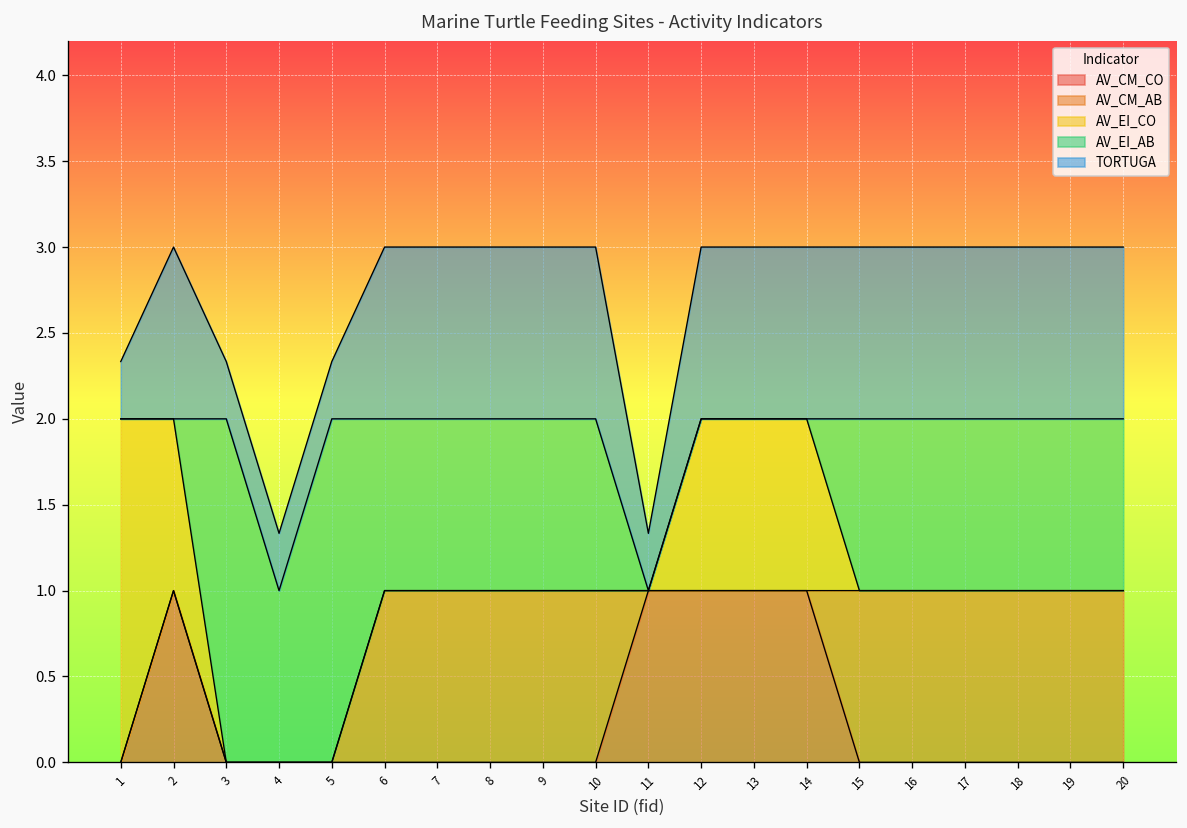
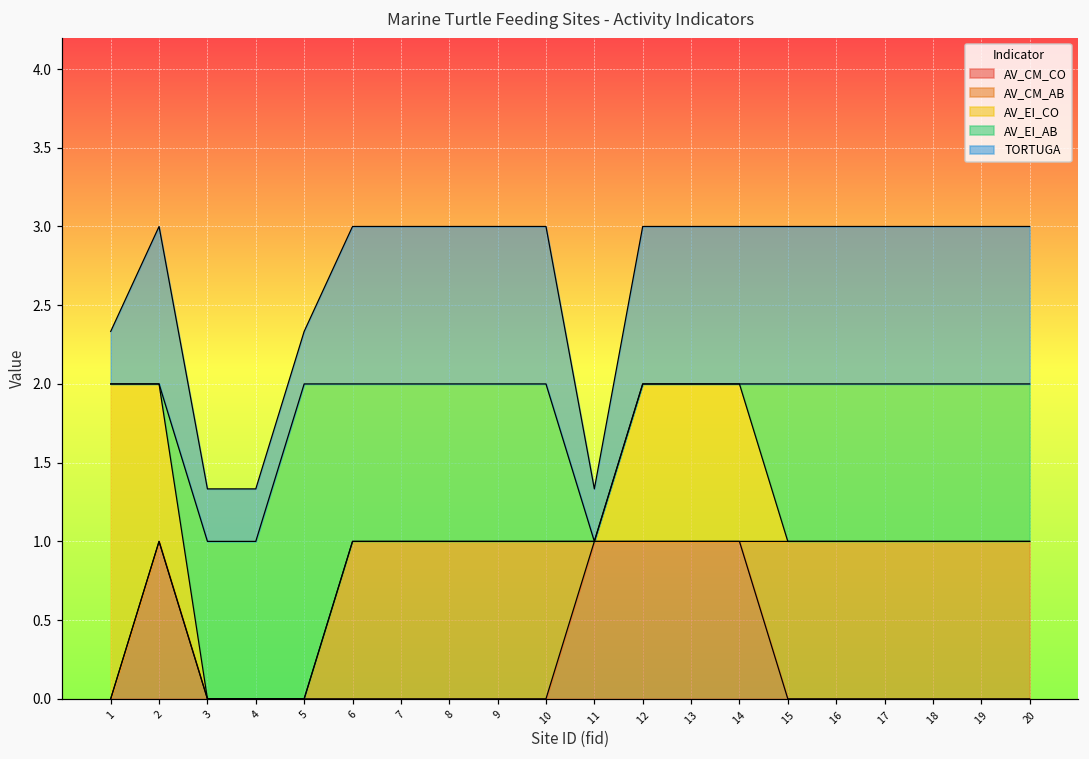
AV_EI_AB, 3: 2 -> 1
